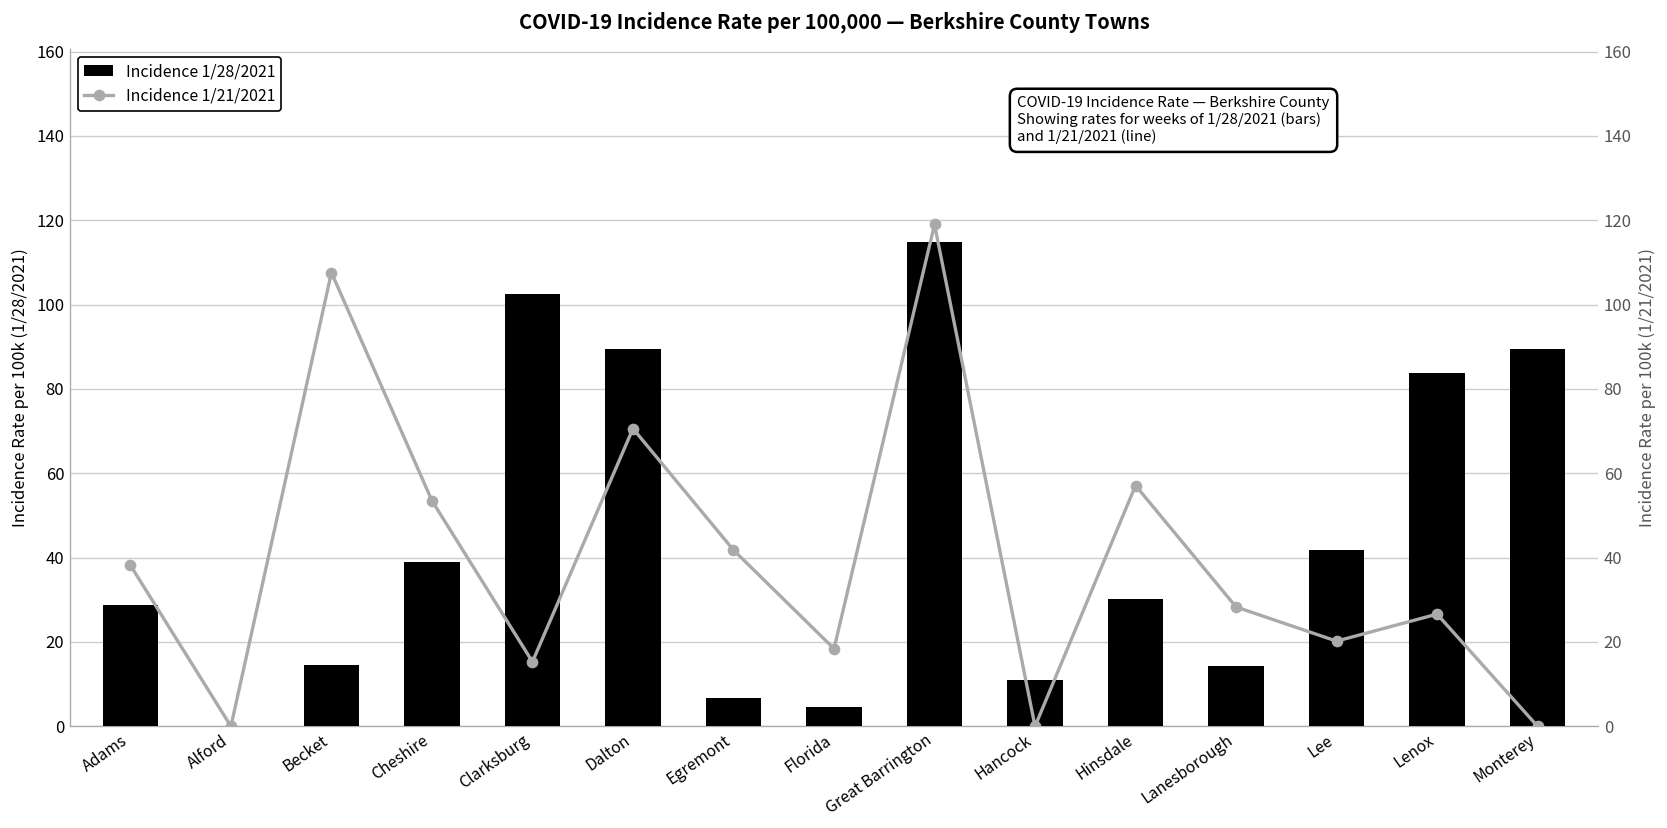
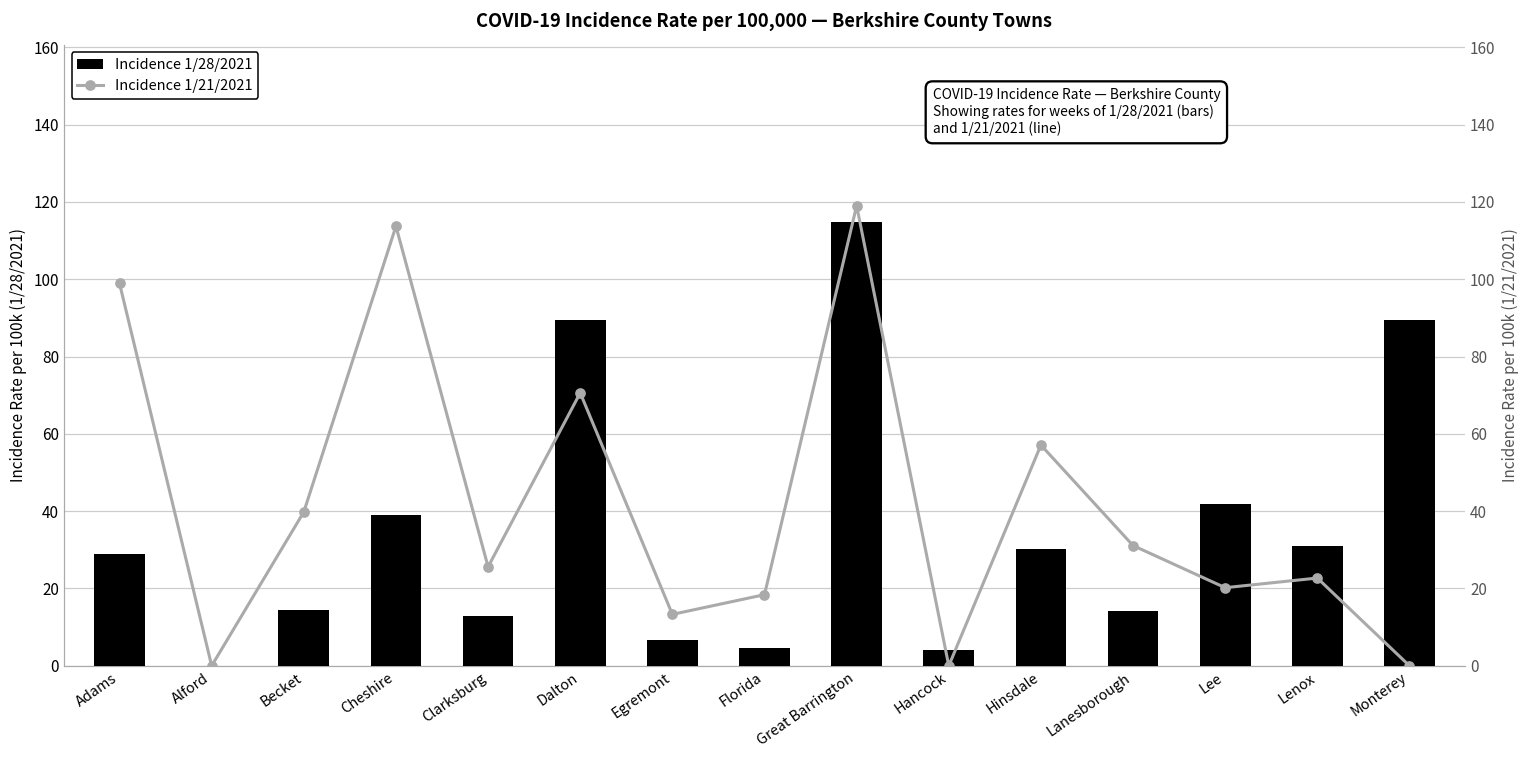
Incidence 1/28/2021, Clarksburg: 103 -> 13
Incidence 1/28/2021, Hancock: 11 -> 4
Incidence 1/28/2021, Lenox: 84 -> 31
Incidence 1/21/2021, Adams: 38 -> 99
Incidence 1/21/2021, Becket: 108 -> 40
Incidence 1/21/2021, Cheshire: 54 -> 114
Incidence 1/21/2021, Clarksburg: 15 -> 26
Incidence 1/21/2021, Egremont: 42 -> 13
Incidence 1/21/2021, Lanesborough: 28 -> 31
Incidence 1/21/2021, Lenox: 27 -> 23
